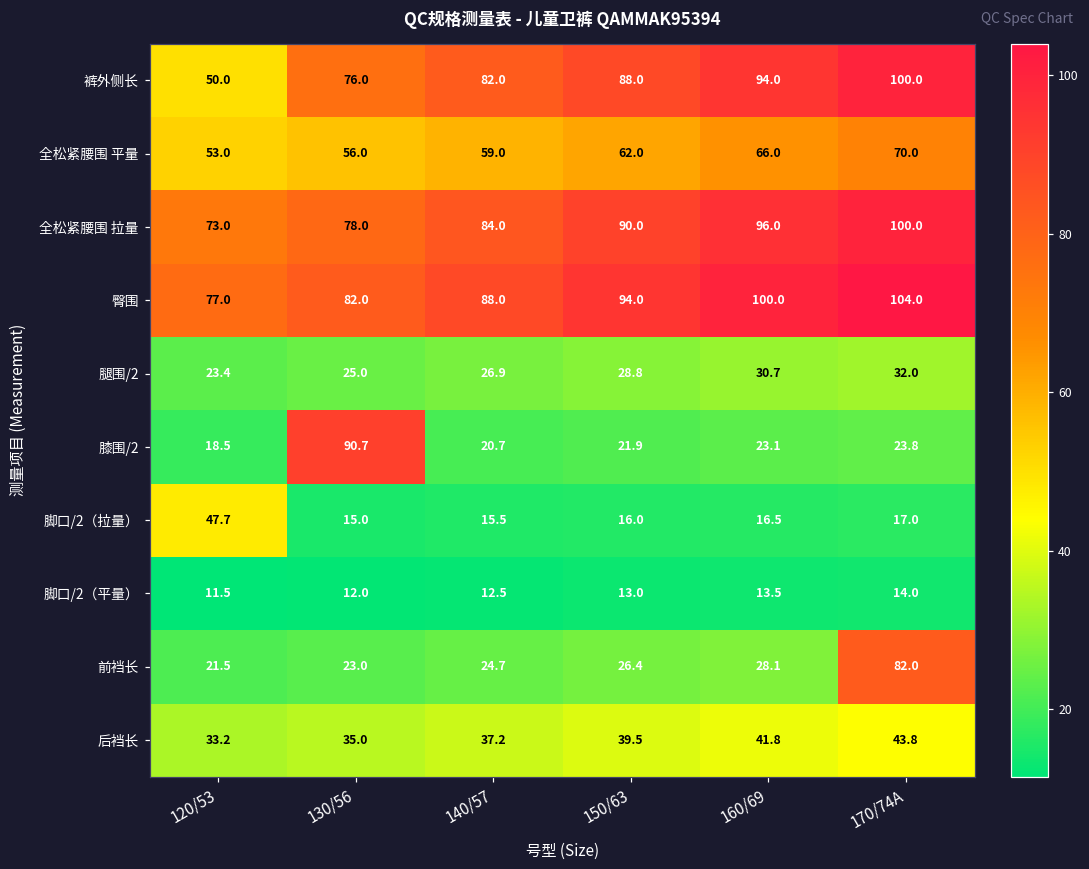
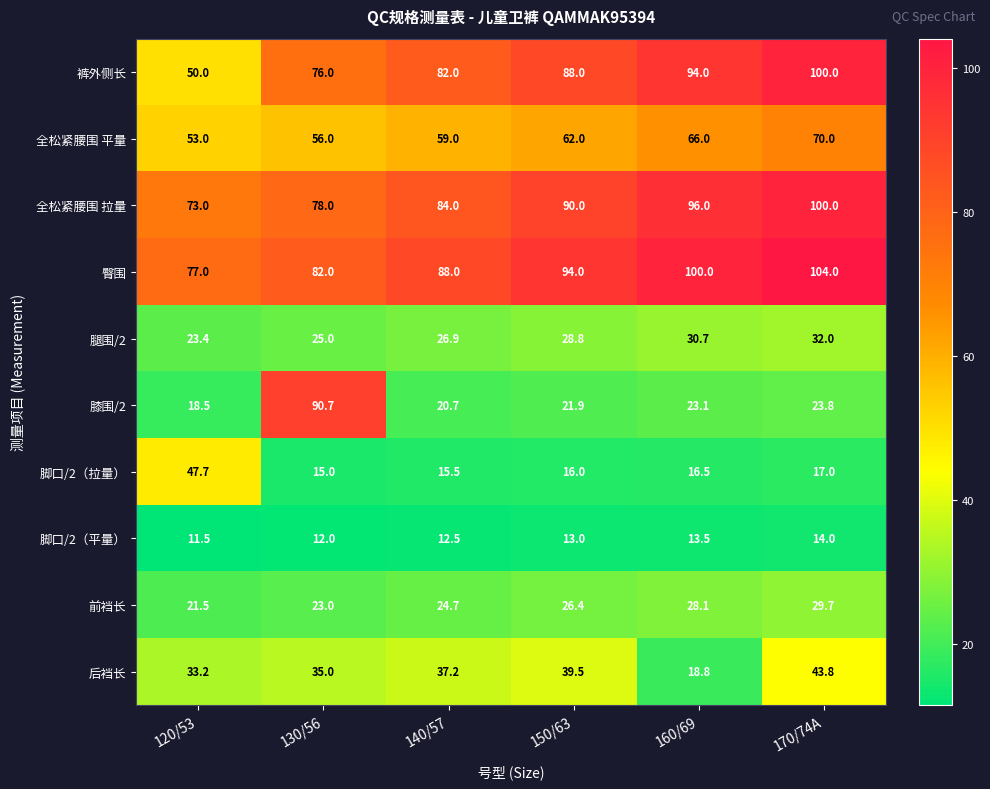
前裆长, 170/74A: 82.0 -> 29.7
后裆长, 160/69: 41.8 -> 18.8
